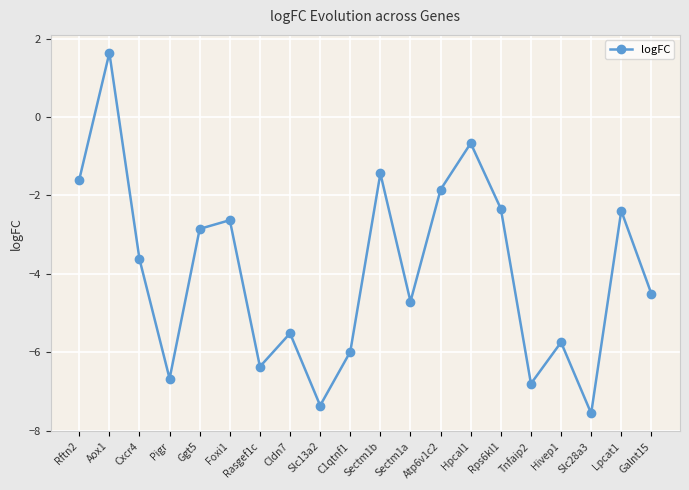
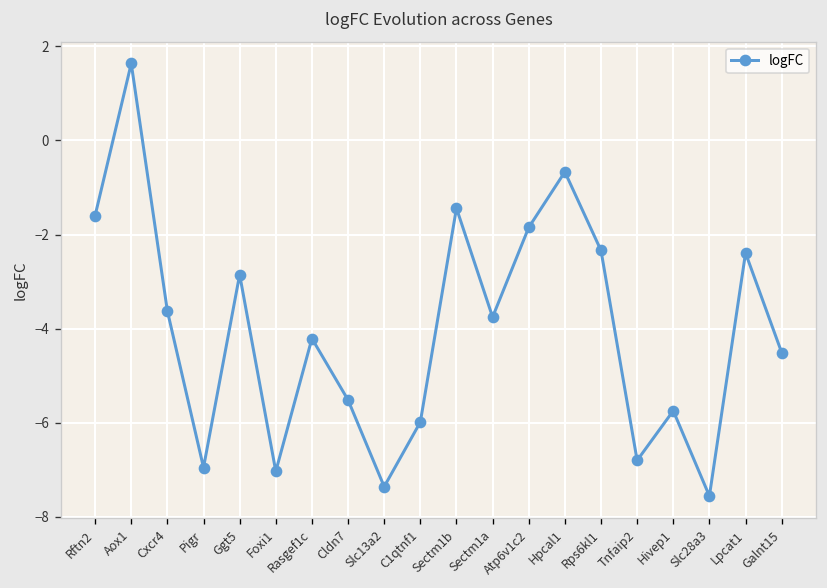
Pigr: -6.7 -> -7.0
Foxi1: -2.6 -> -7.0
Rasgef1c: -6.4 -> -4.2
Sectm1a: -4.7 -> -3.8
